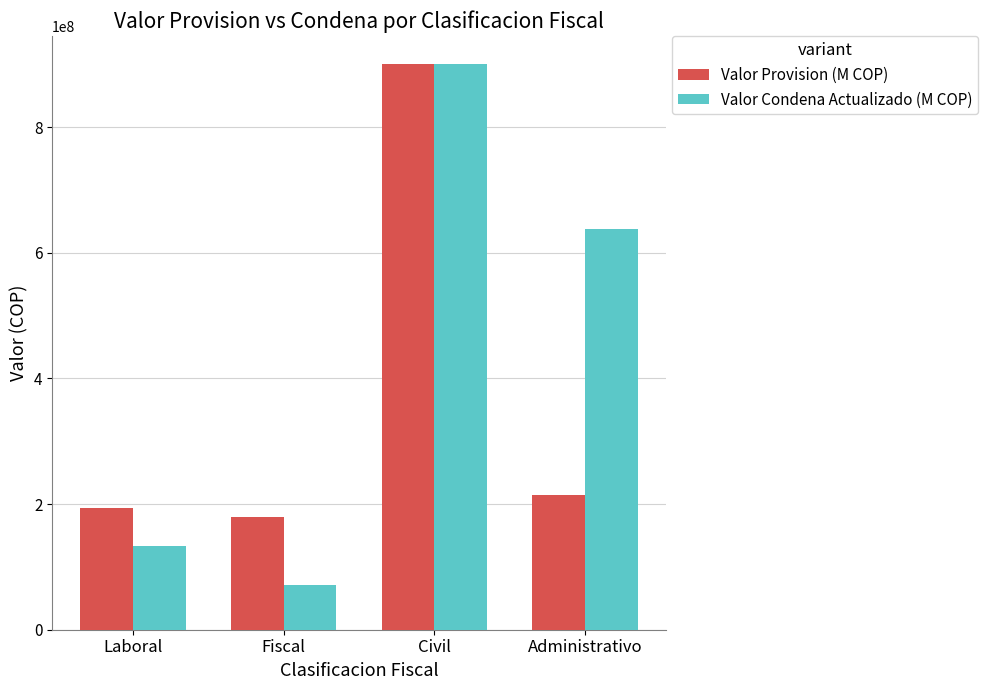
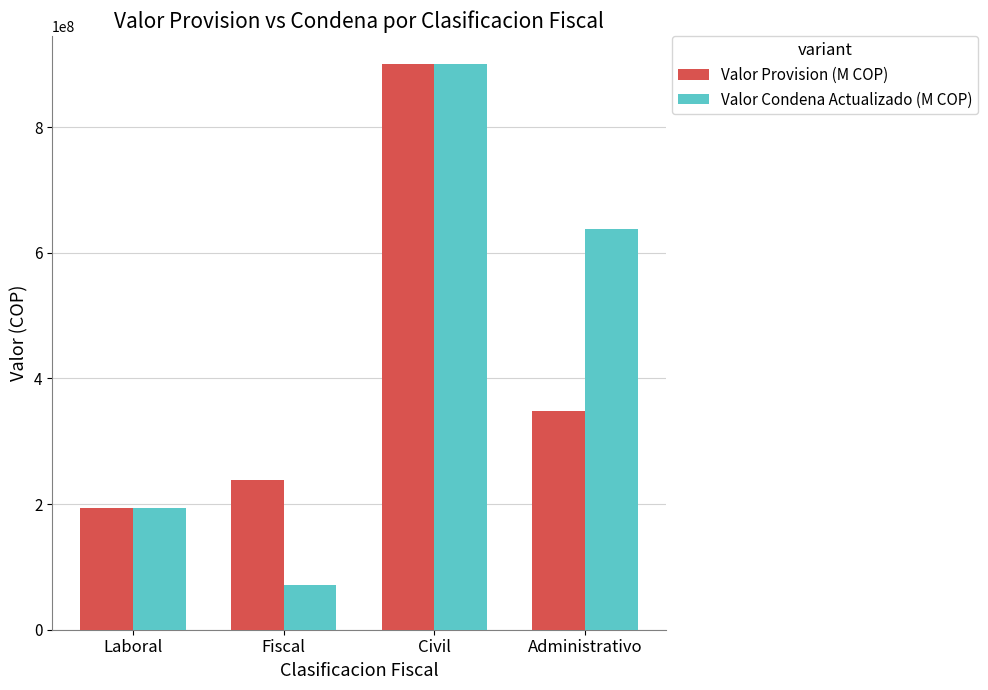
Valor Condena Actualizado (M COP), Laboral: 130000000 -> 190000000
Valor Provision (M COP), Fiscal: 180000000 -> 240000000
Valor Provision (M COP), Administrativo: 220000000 -> 350000000
